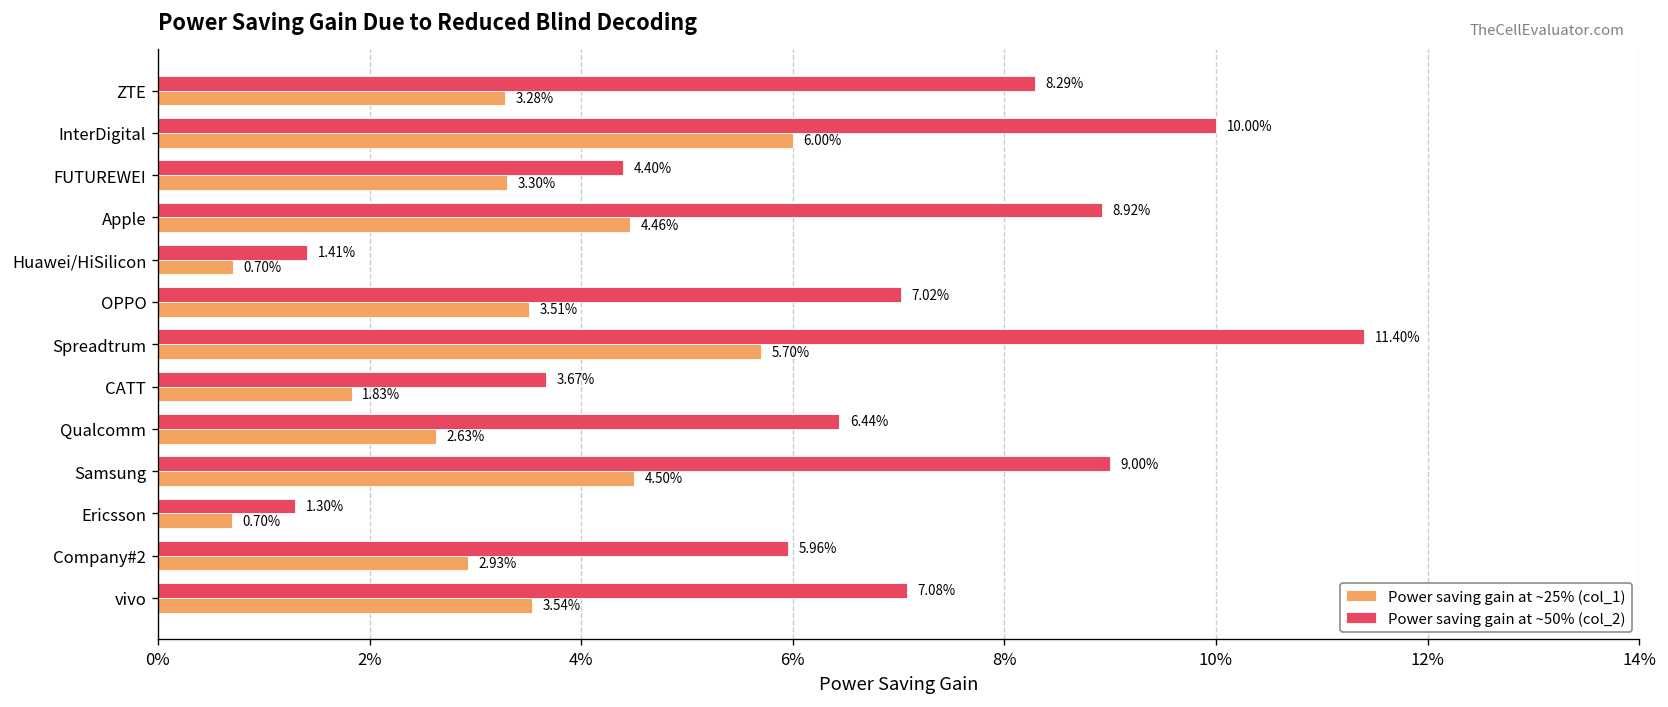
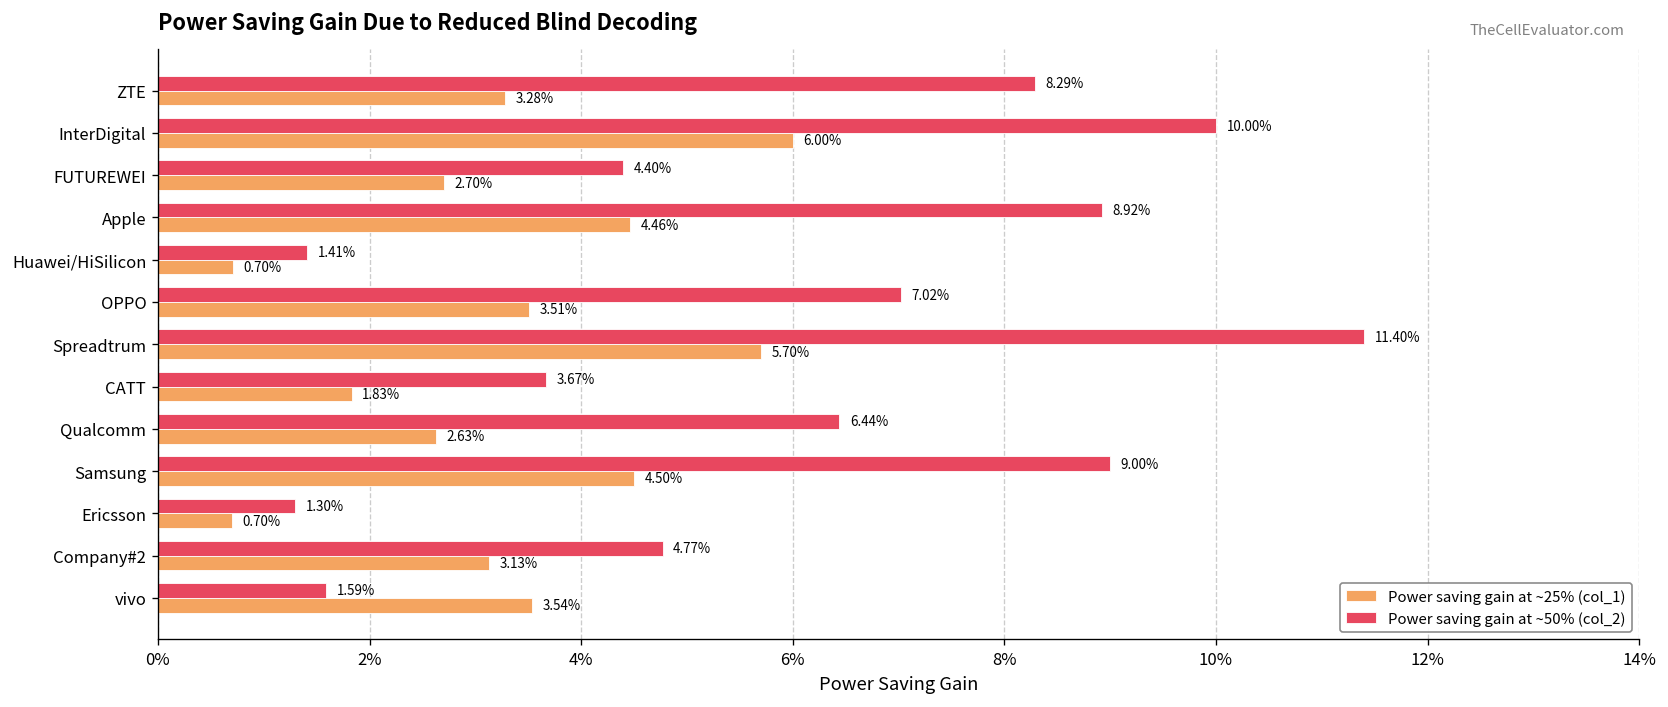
Power saving gain at ~25% (col_1), FUTUREWEI: 3.30% -> 2.70%
Power saving gain at ~50% (col_2), Company#2: 5.96% -> 4.77%
Power saving gain at ~25% (col_1), Company#2: 2.93% -> 3.13%
Power saving gain at ~50% (col_2), vivo: 7.08% -> 1.59%
